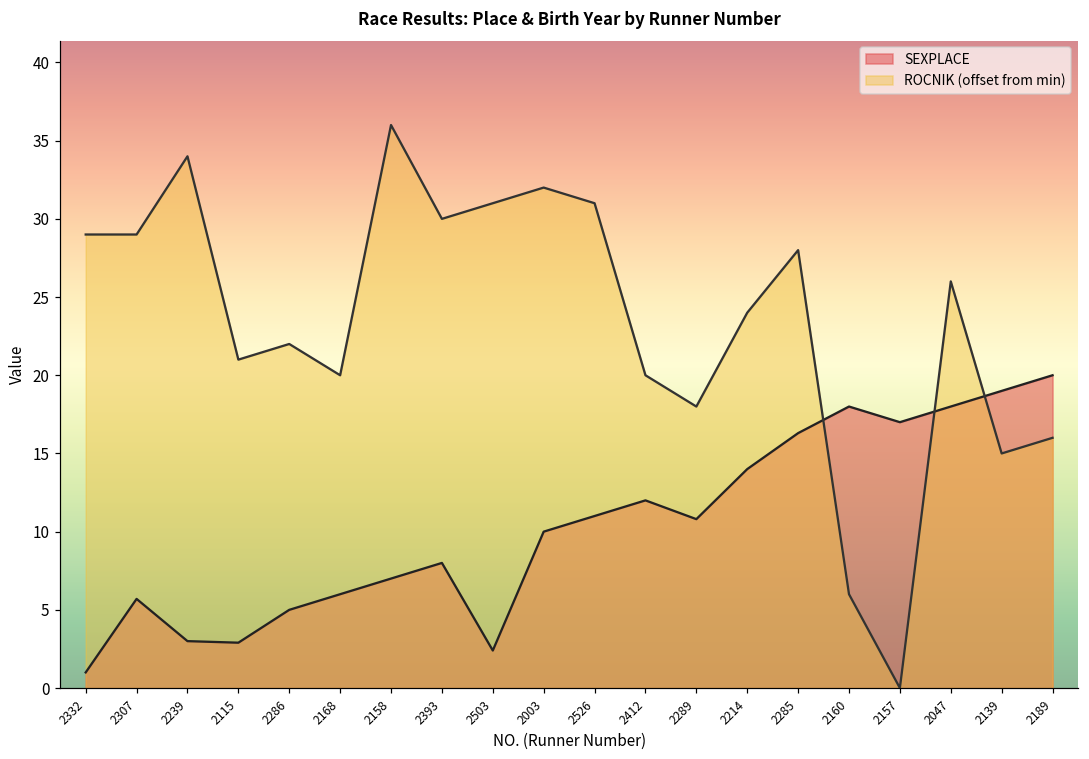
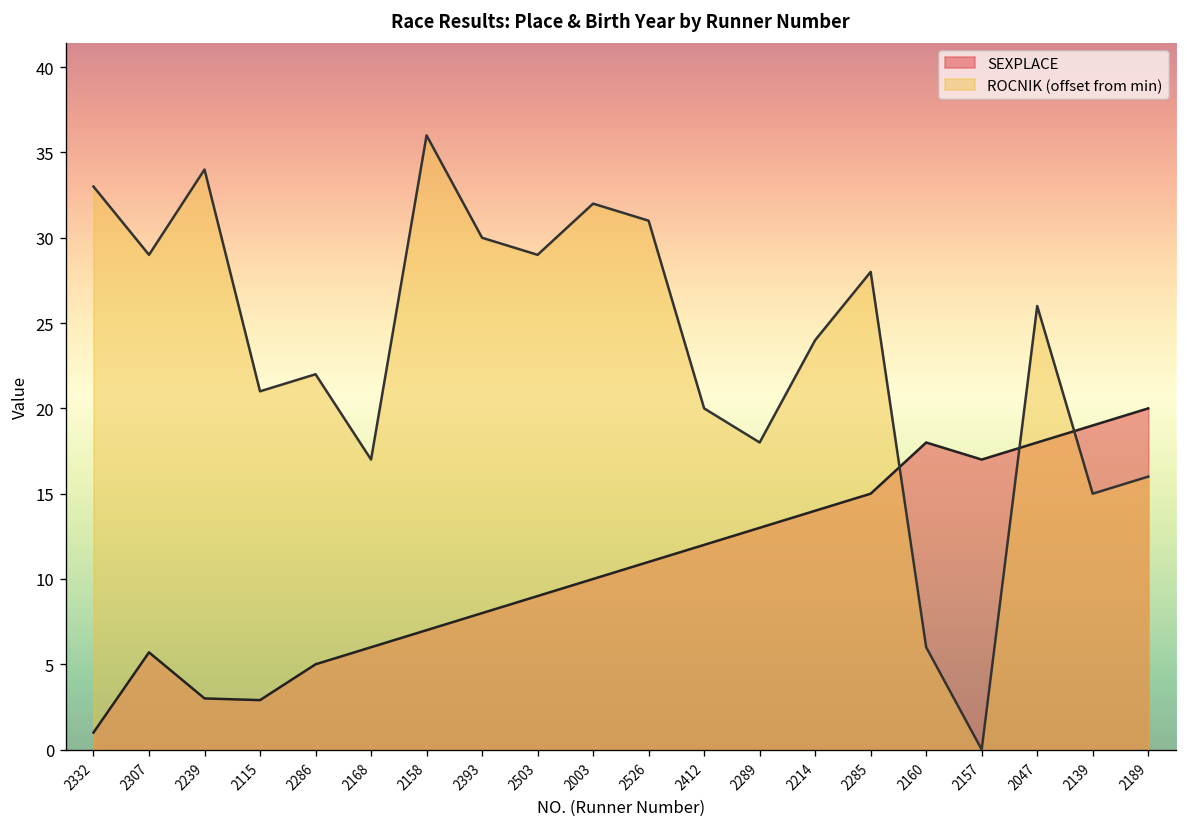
ROCNIK (offset from min), 2332: 29.0 -> 33.0
ROCNIK (offset from min), 2168: 20.0 -> 17.0
SEXPLACE, 2503: 2.4 -> 9.0
ROCNIK (offset from min), 2503: 31.0 -> 29.0
SEXPLACE, 2289: 10.8 -> 13.0
SEXPLACE, 2285: 16.3 -> 15.0
